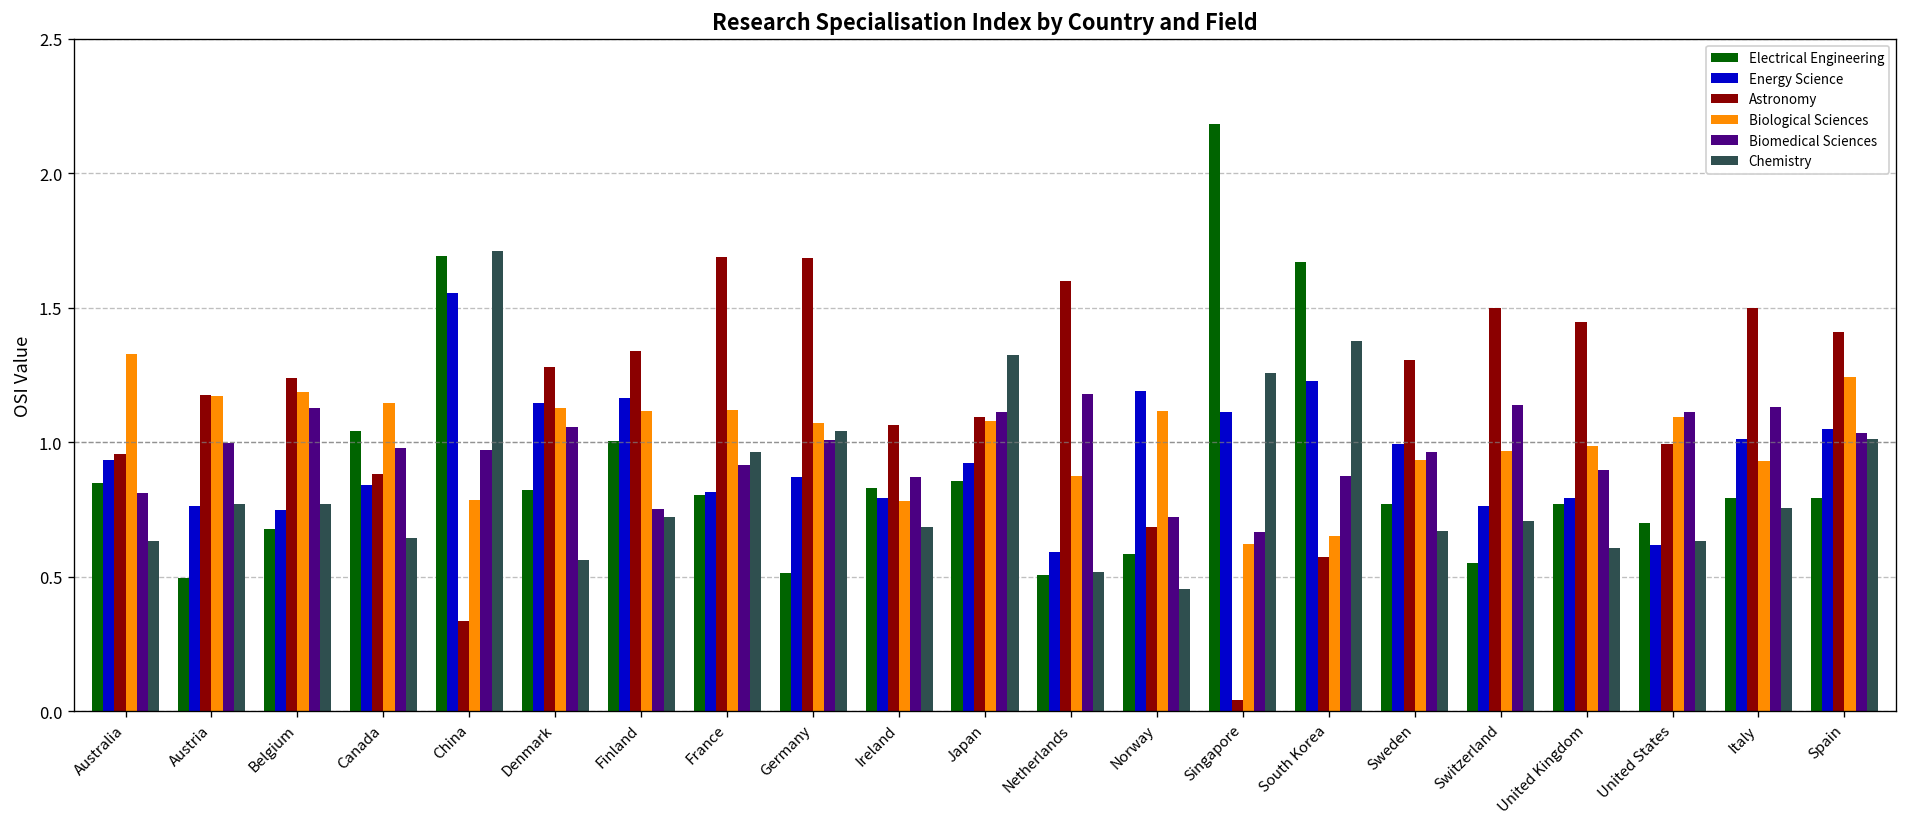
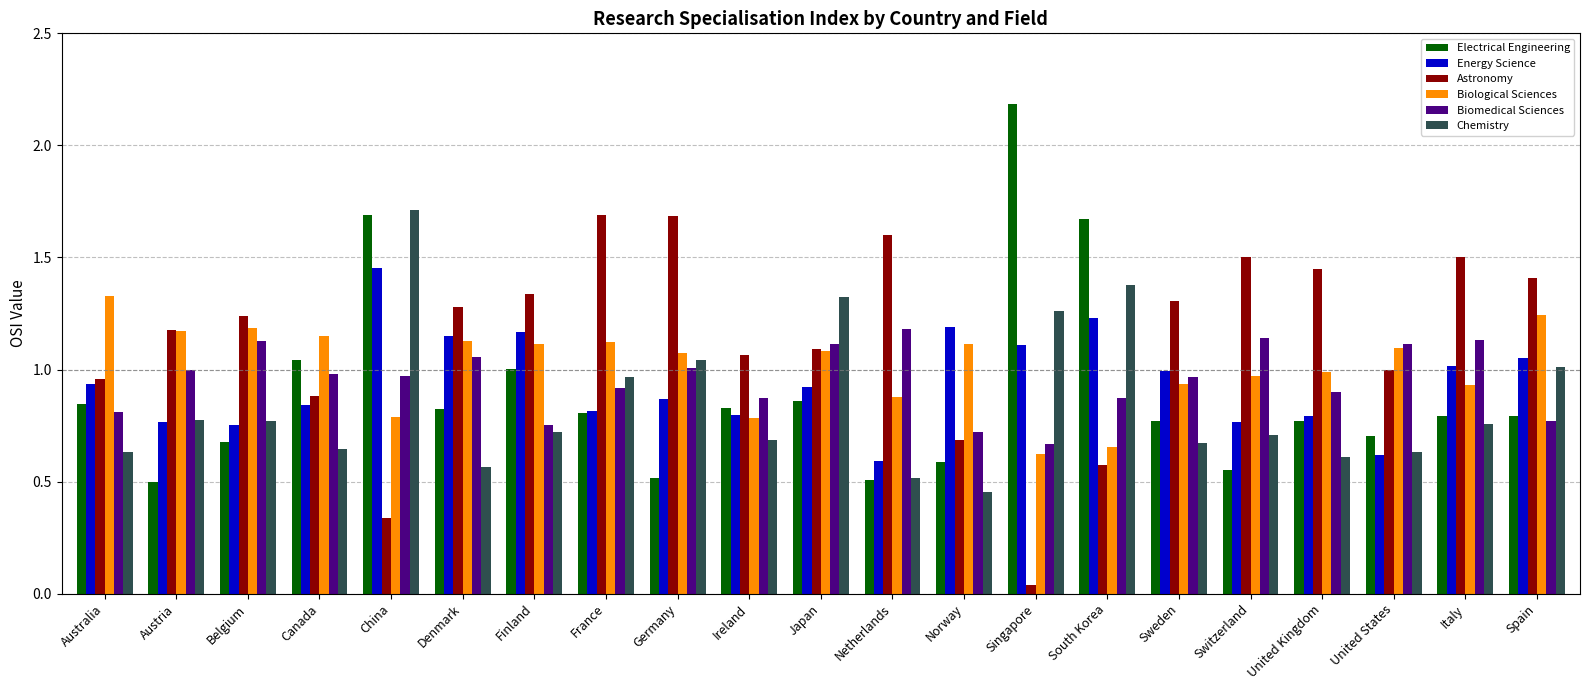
Energy Science, China: 1.56 -> 1.45
Biomedical Sciences, Spain: 1.03 -> 0.77
